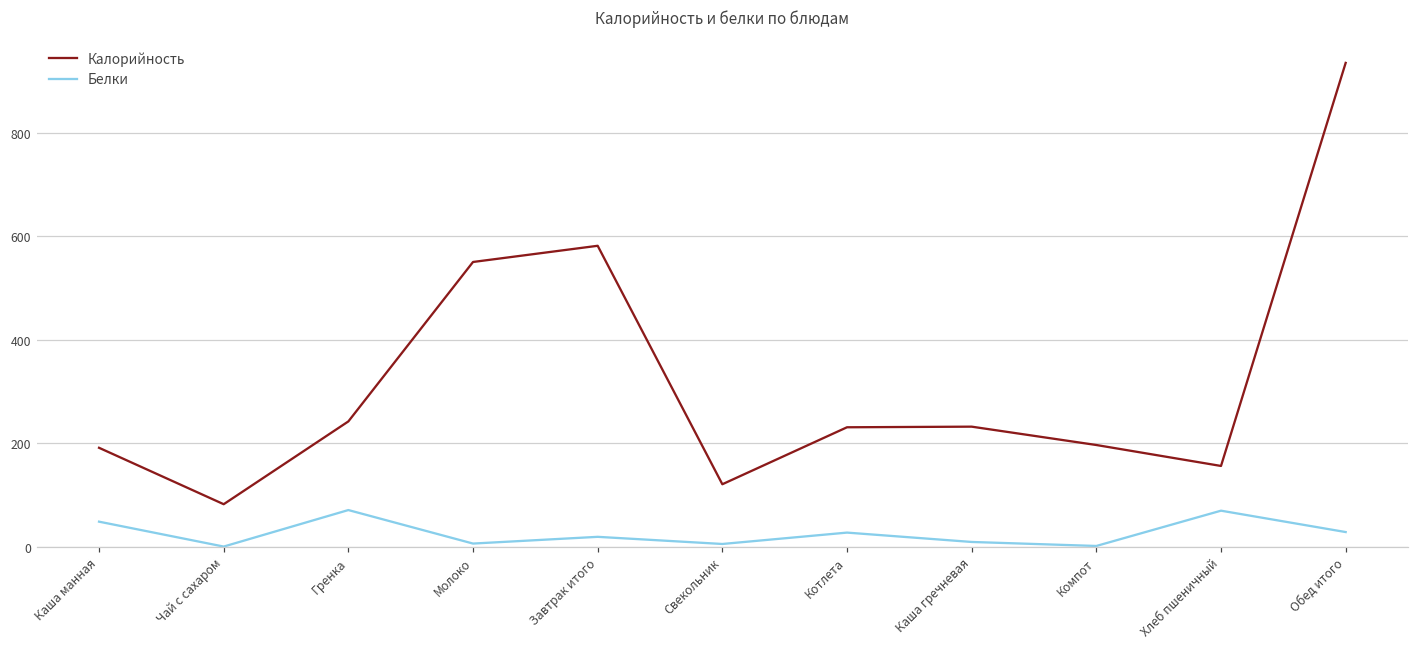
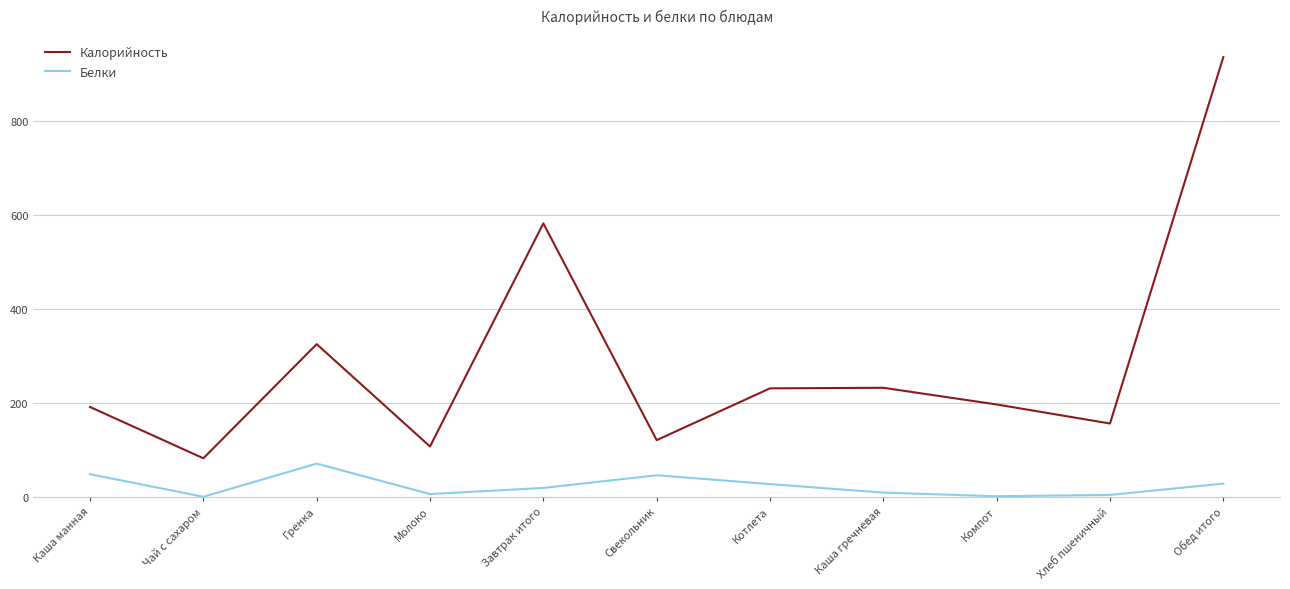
Калорийность, Гренка: 240 -> 320
Калорийность, Молоко: 550 -> 110
Белки, Свекольник: 10 -> 50
Белки, Хлеб пшеничный: 70 -> 0
